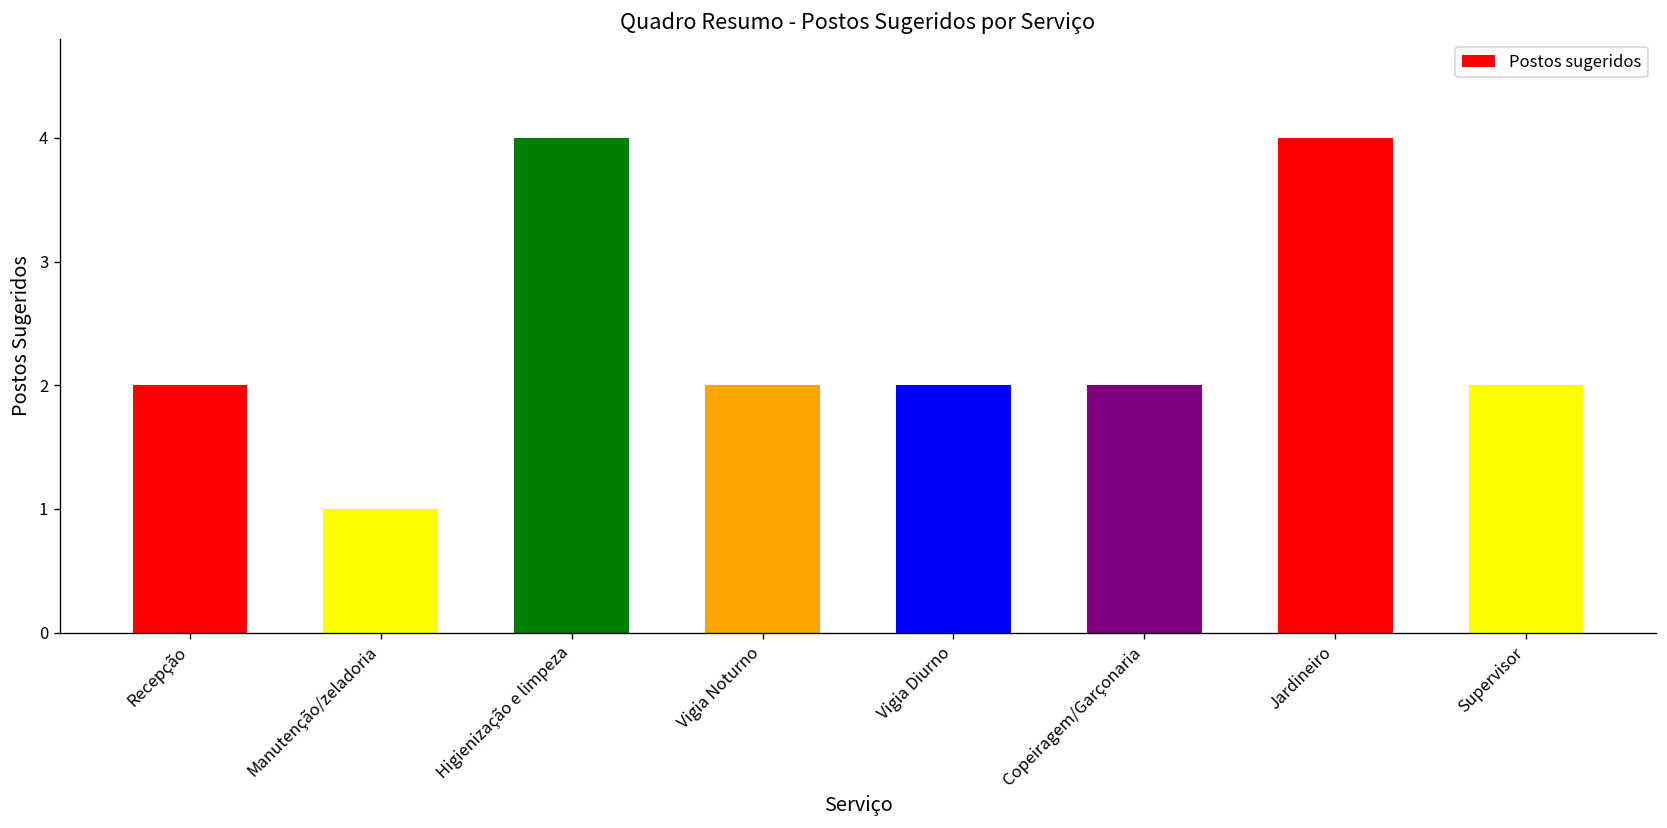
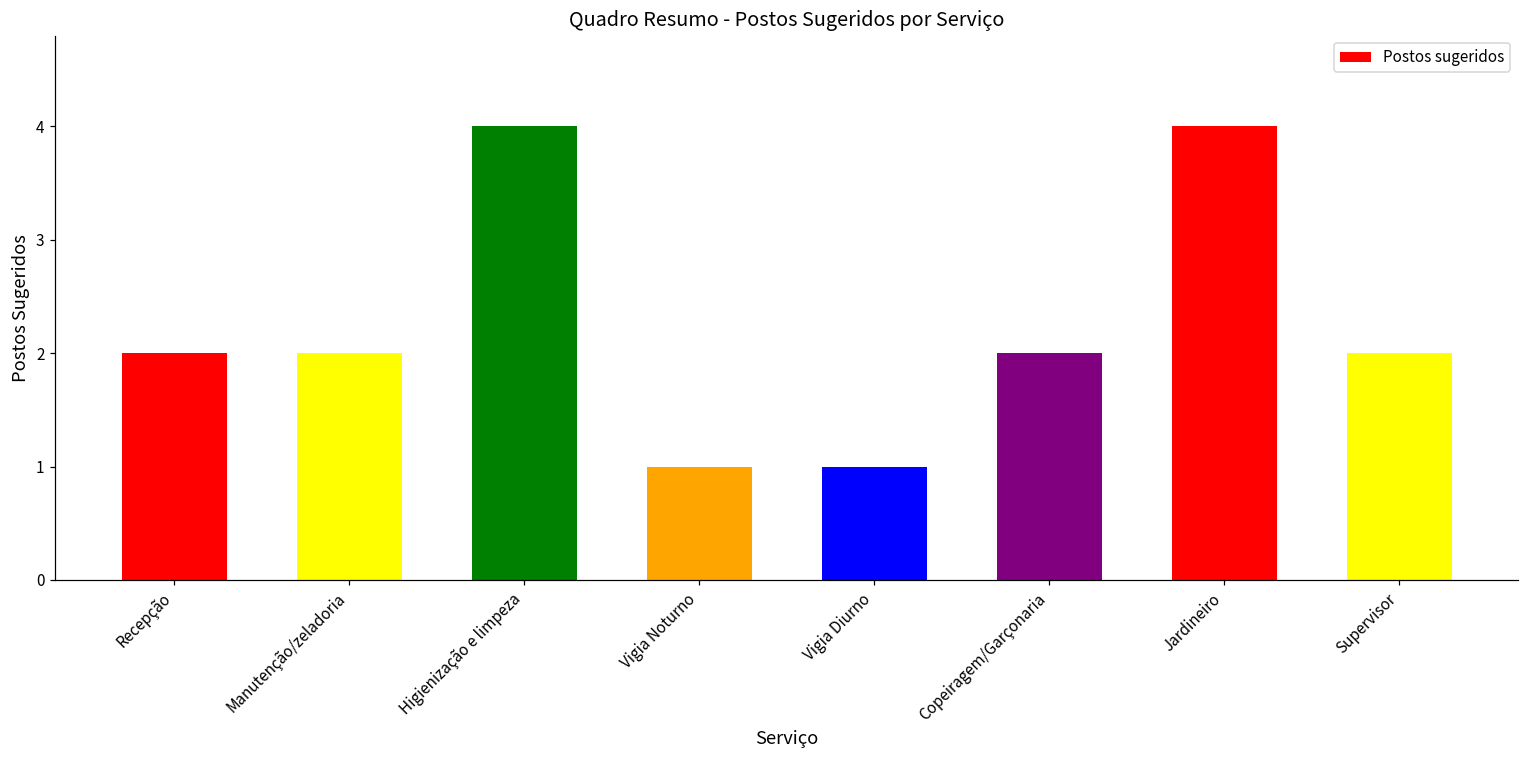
Manutenção/zeladoria: 1 -> 2
Vigia Noturno: 2 -> 1
Vigia Diurno: 2 -> 1
